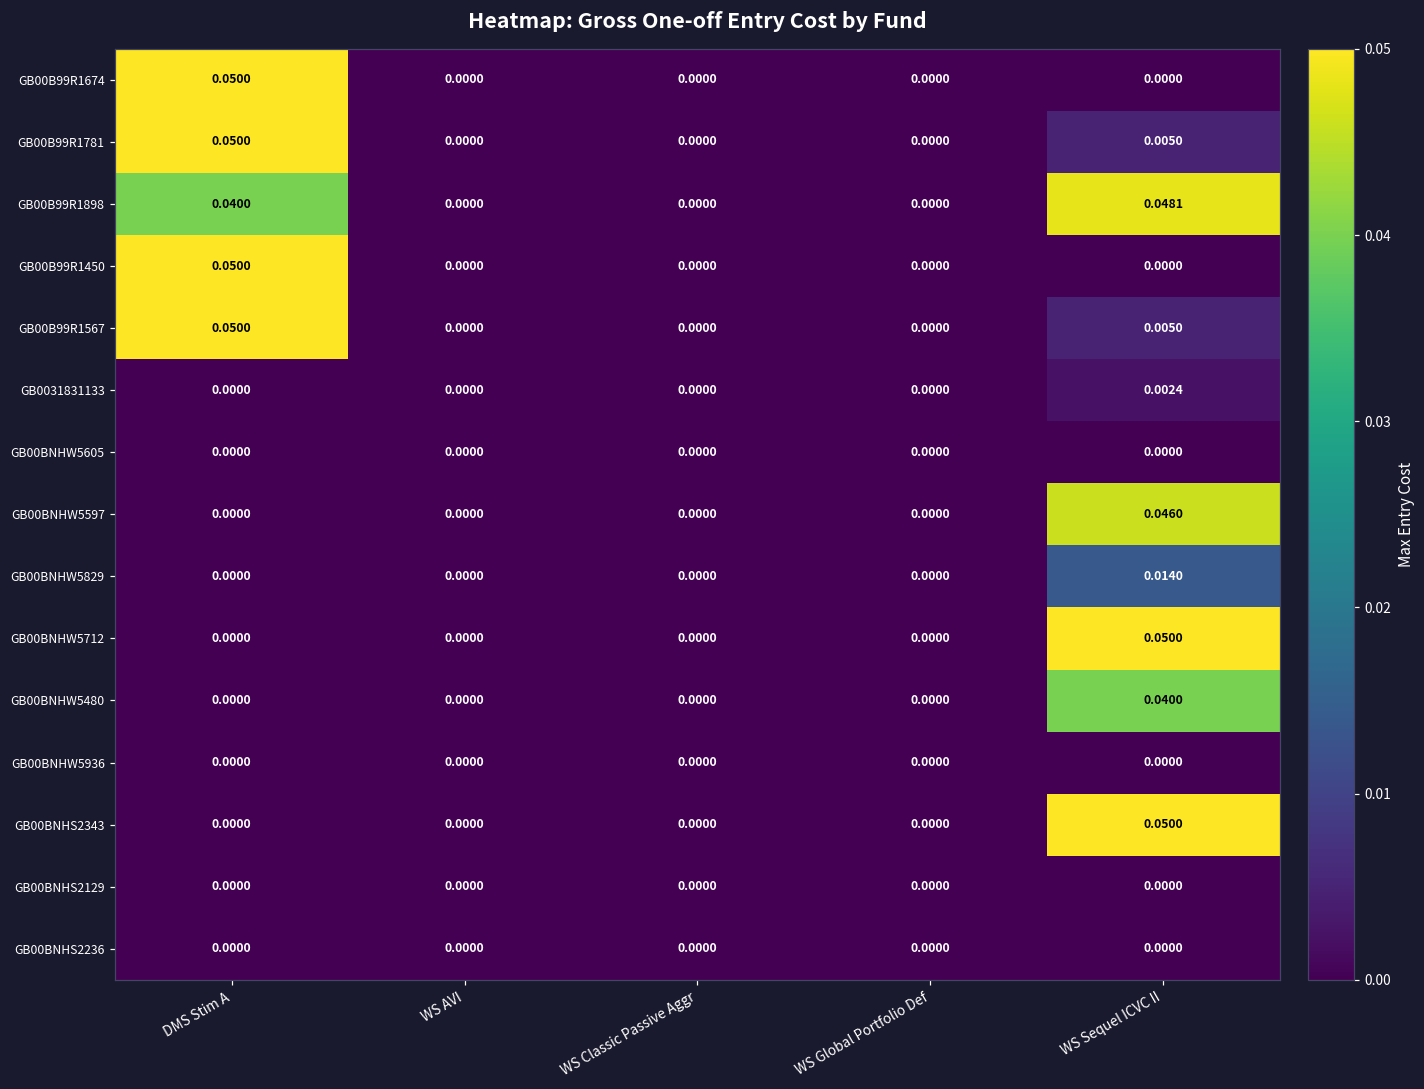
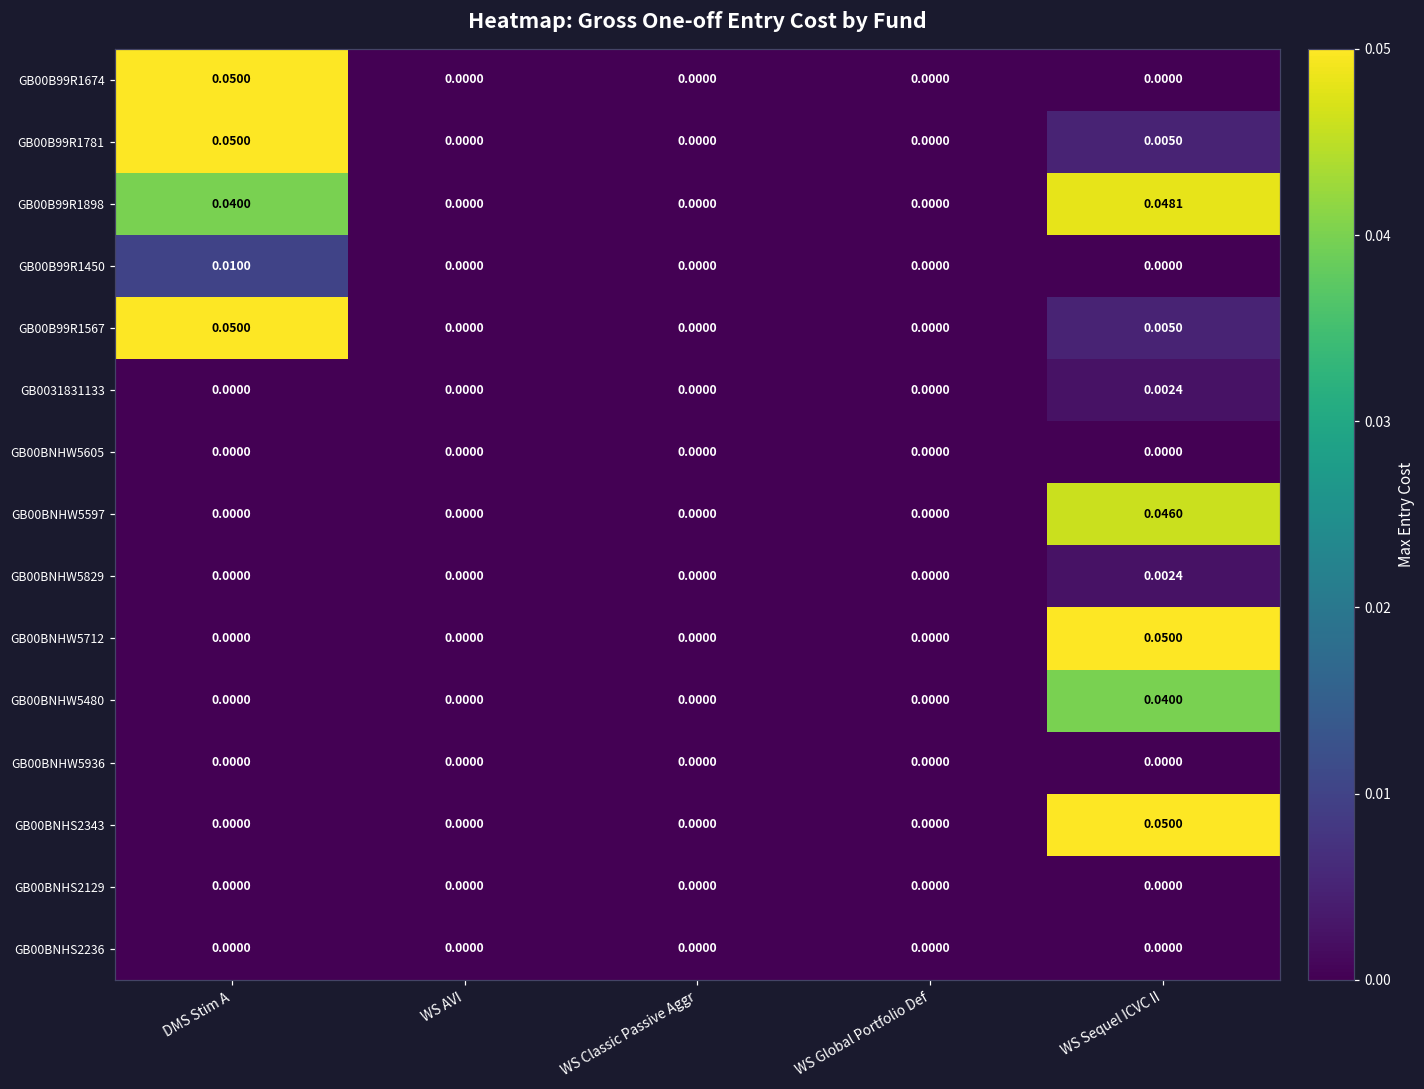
GB00B99R1450, DMS Stim A: 0.0500 -> 0.0100
GB00BNHW5829, WS Sequel ICVC II: 0.0140 -> 0.0024
